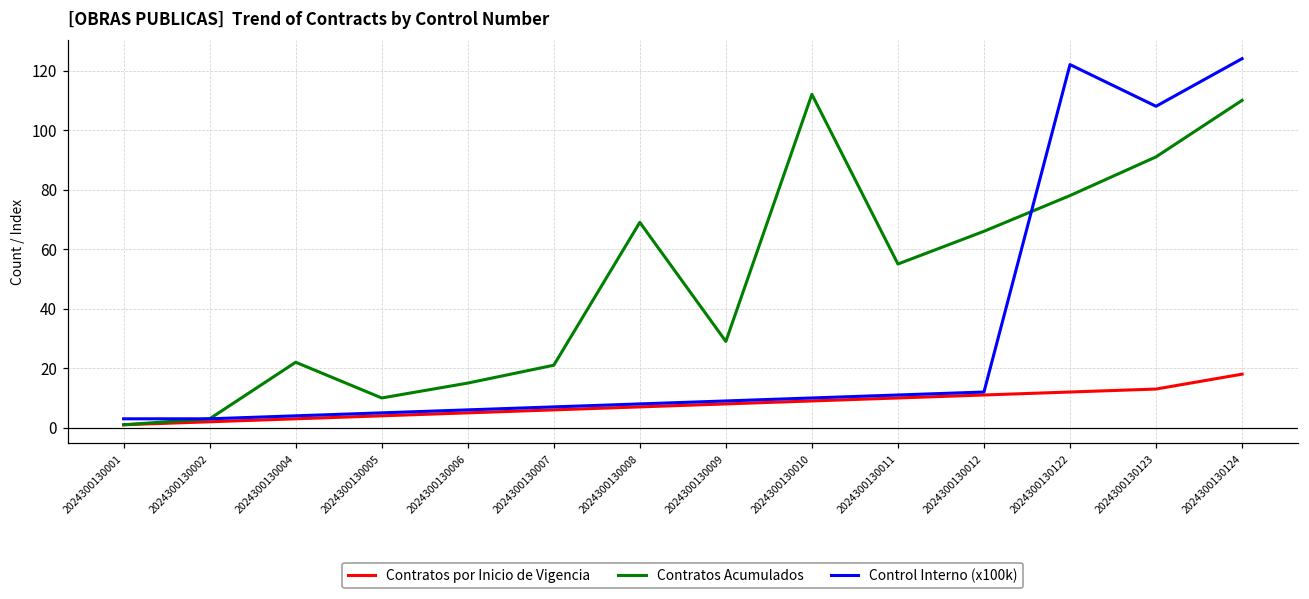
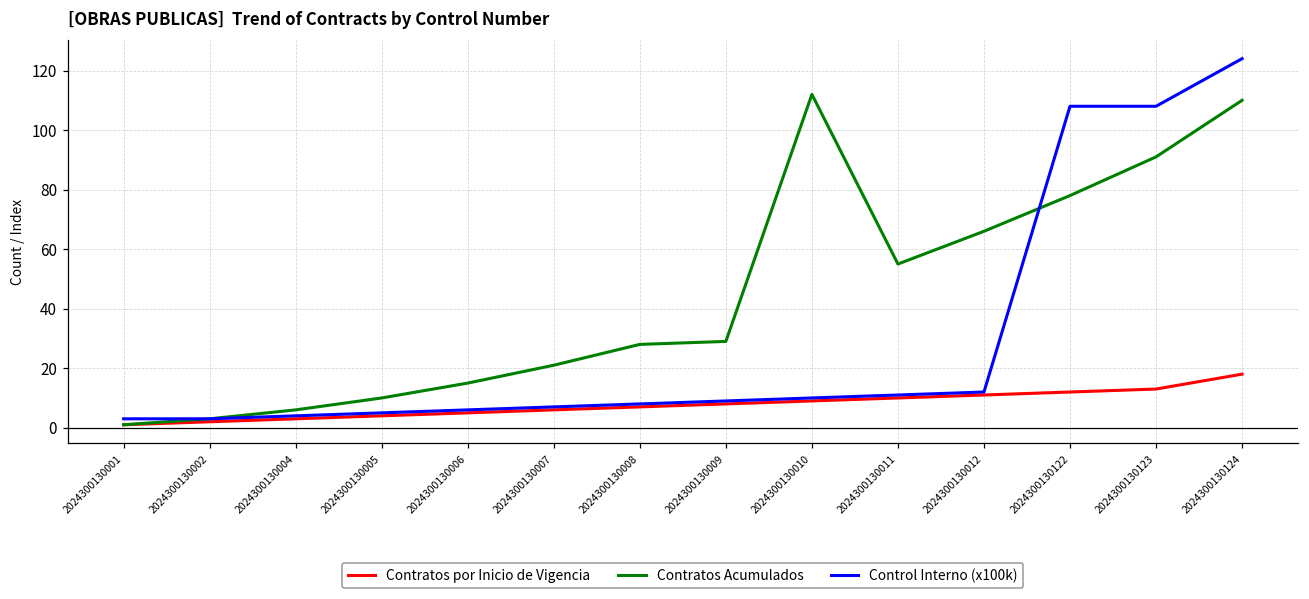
Contratos Acumulados, 2024300130004: 22 -> 6
Contratos Acumulados, 2024300130008: 69 -> 28
Control Interno (x100k), 2024300130122: 122 -> 108
